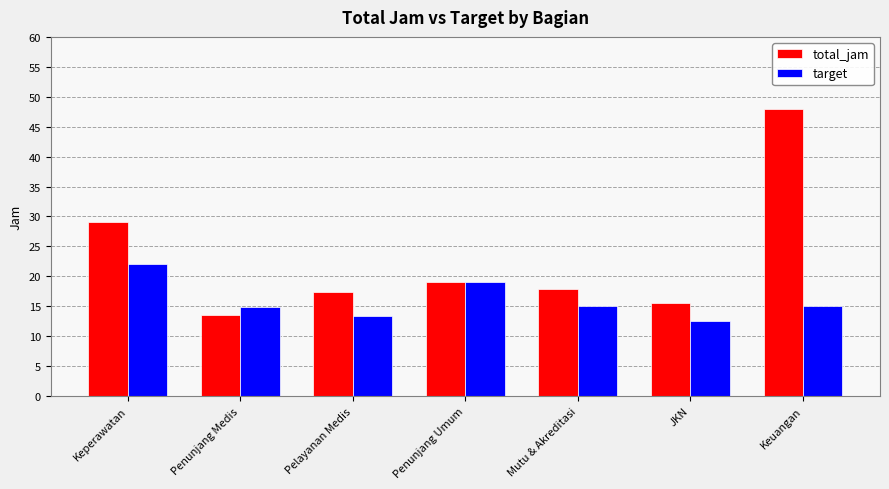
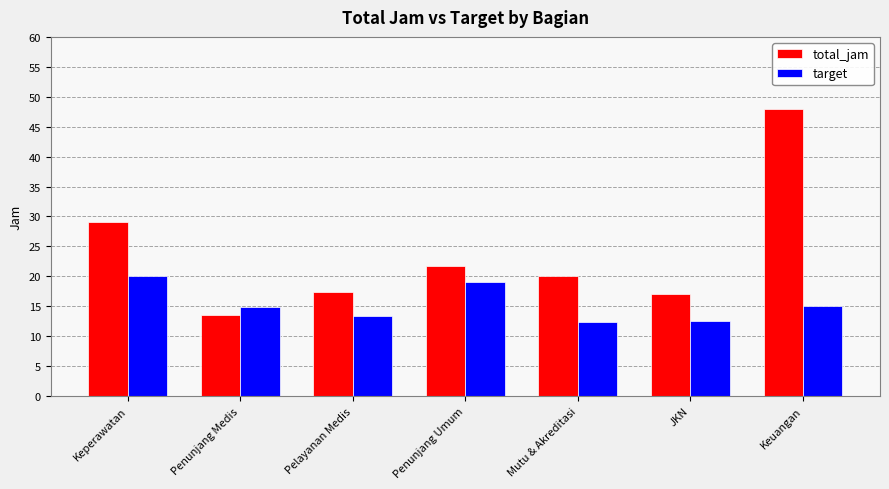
target, Keperawatan: 22 -> 20
total_jam, Penunjang Umum: 19 -> 22
total_jam, Mutu & Akreditasi: 18 -> 20
target, Mutu & Akreditasi: 15 -> 12
total_jam, JKN: 16 -> 17
